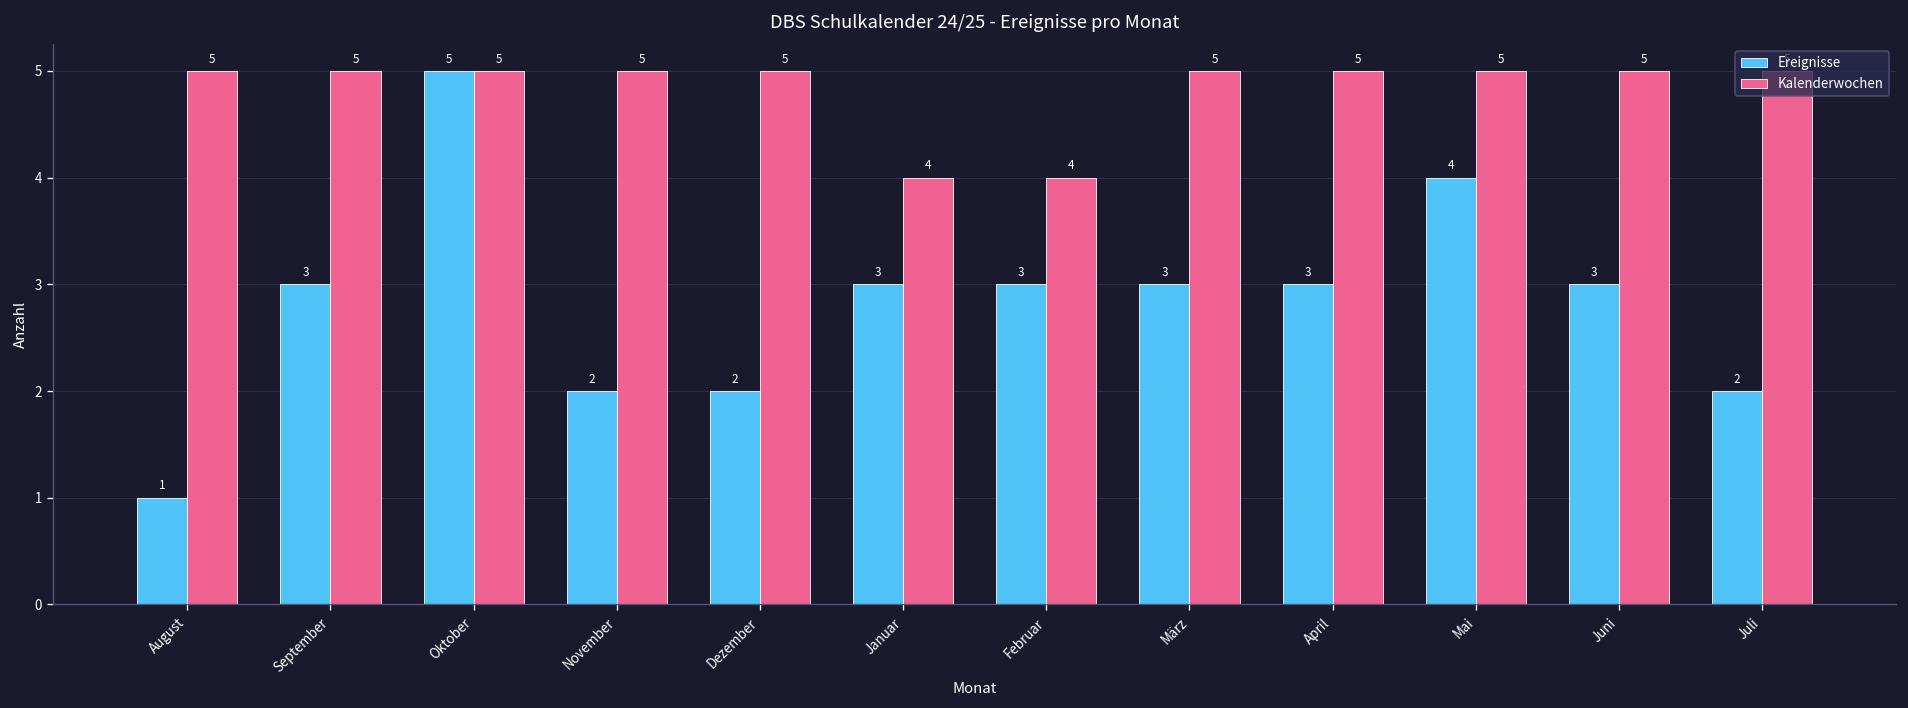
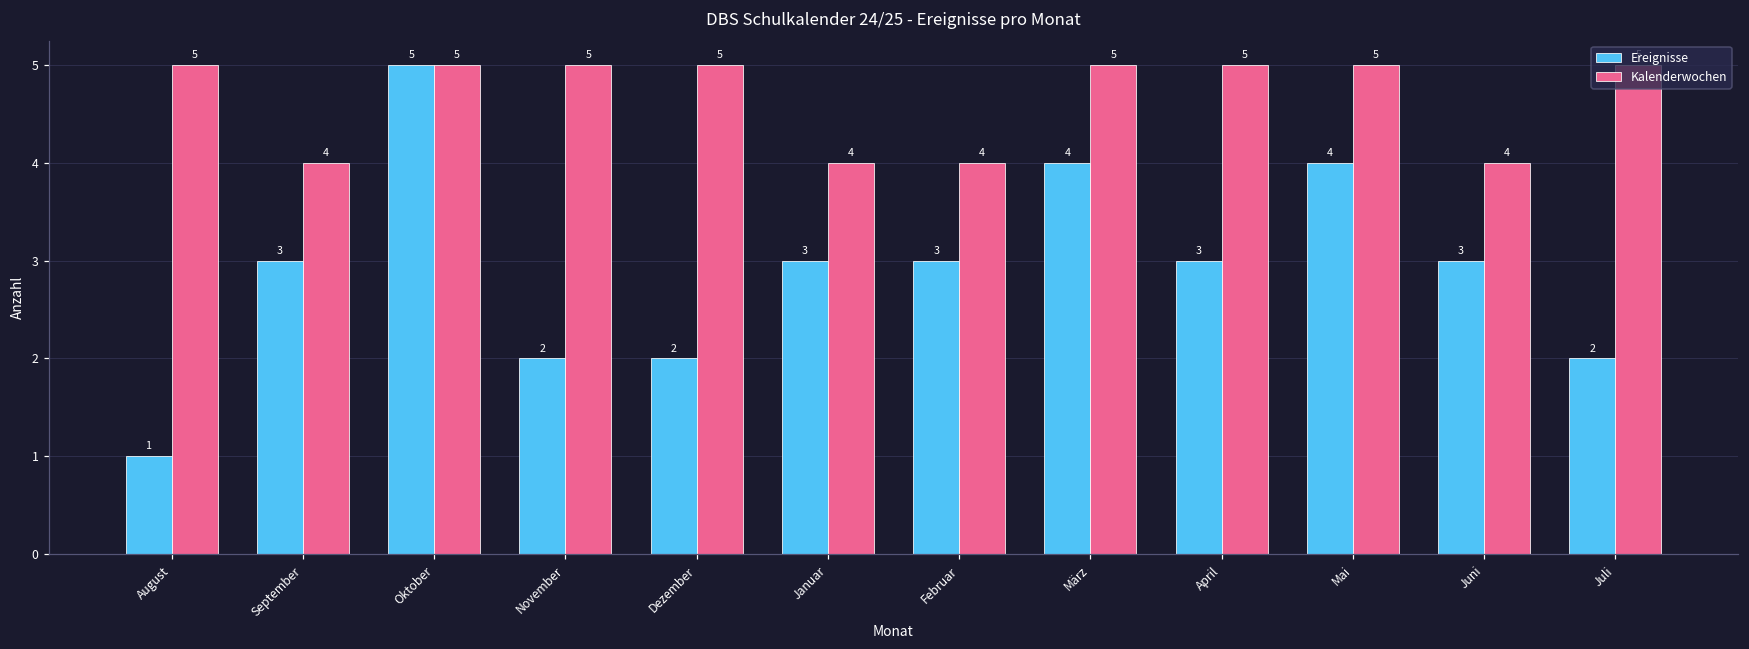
Kalenderwochen, September: 5 -> 4
Ereignisse, März: 3 -> 4
Kalenderwochen, Juni: 5 -> 4
